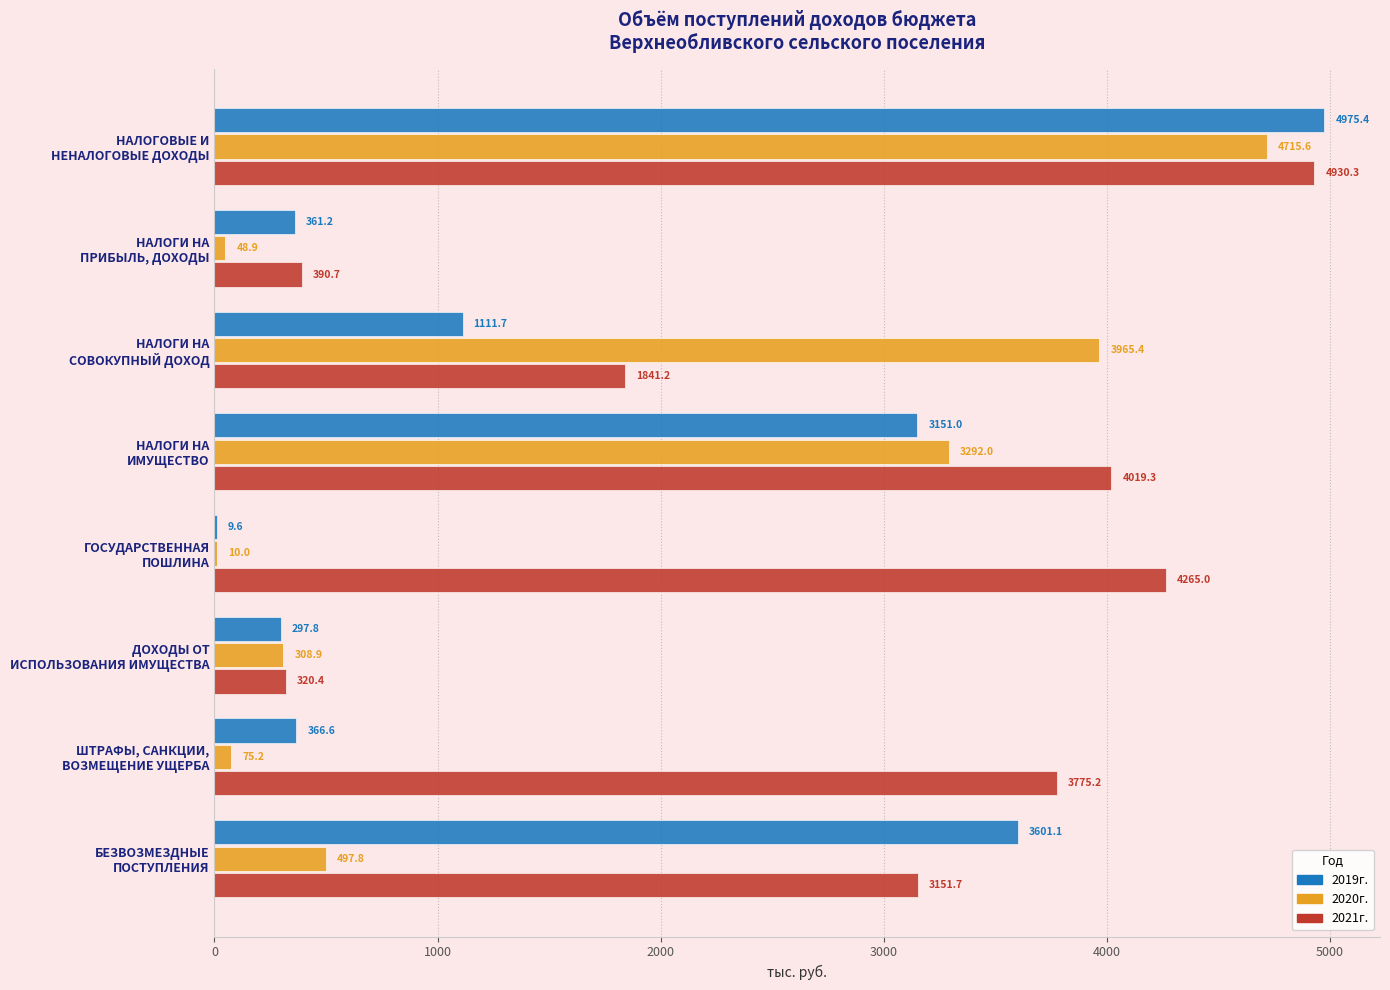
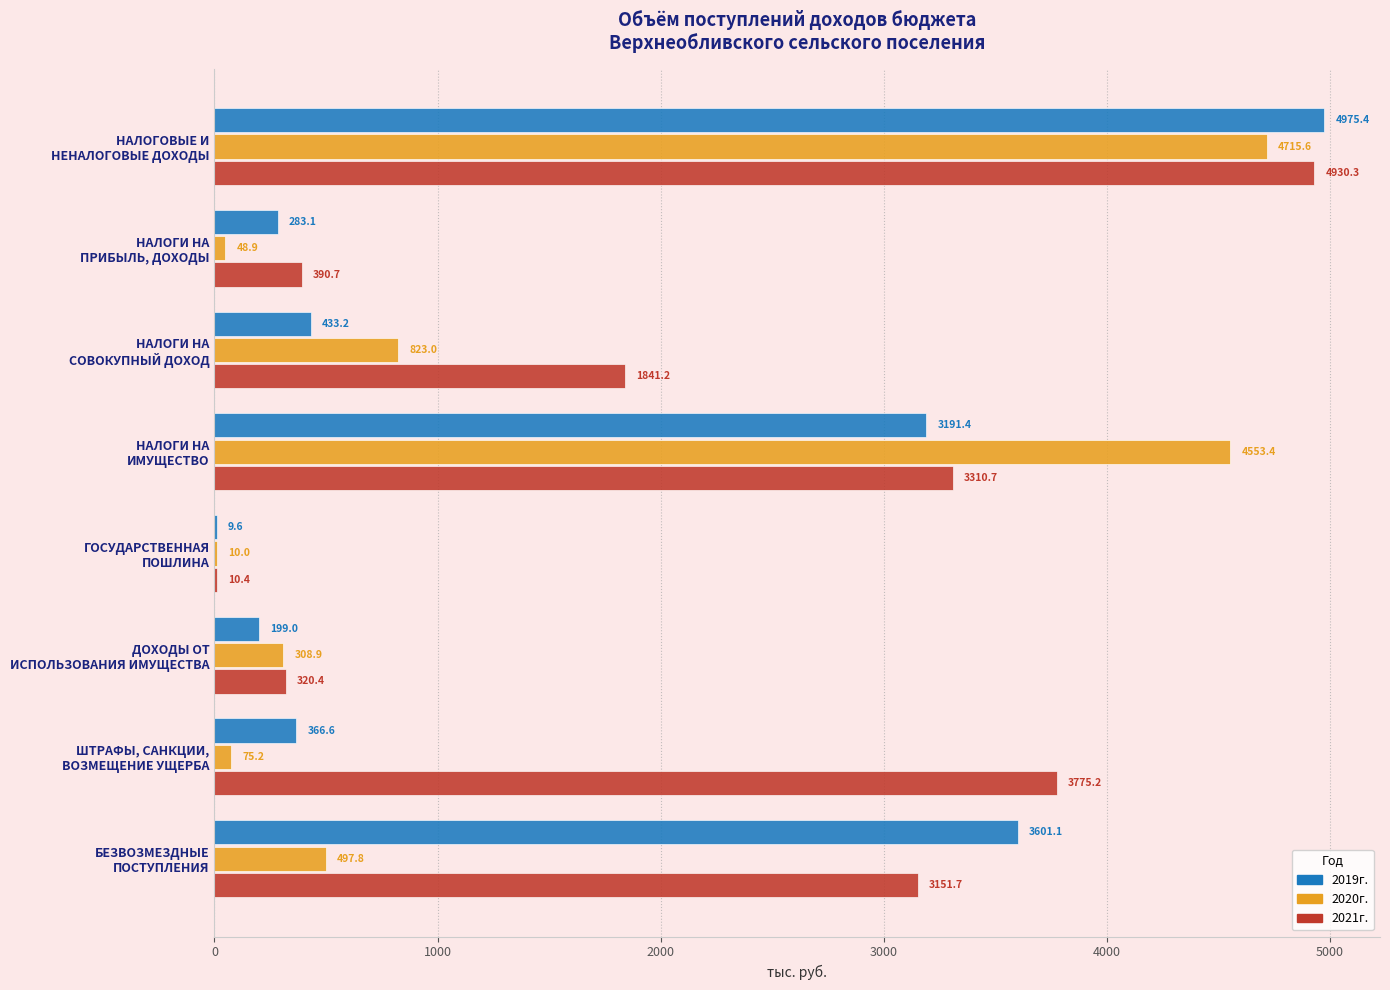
2019г., НАЛОГИ НА ПРИБЫЛЬ, ДОХОДЫ: 361.2 -> 283.1
2019г., НАЛОГИ НА СОВОКУПНЫЙ ДОХОД: 1111.7 -> 433.2
2020г., НАЛОГИ НА СОВОКУПНЫЙ ДОХОД: 3965.4 -> 823.0
2019г., НАЛОГИ НА ИМУЩЕСТВО: 3151.0 -> 3191.4
2020г., НАЛОГИ НА ИМУЩЕСТВО: 3292.0 -> 4553.4
2021г., НАЛОГИ НА ИМУЩЕСТВО: 4019.3 -> 3310.7
2021г., ГОСУДАРСТВЕННАЯ ПОШЛИНА: 4265.0 -> 10.4
2019г., ДОХОДЫ ОТ ИСПОЛЬЗОВАНИЯ ИМУЩЕСТВА: 297.8 -> 199.0
